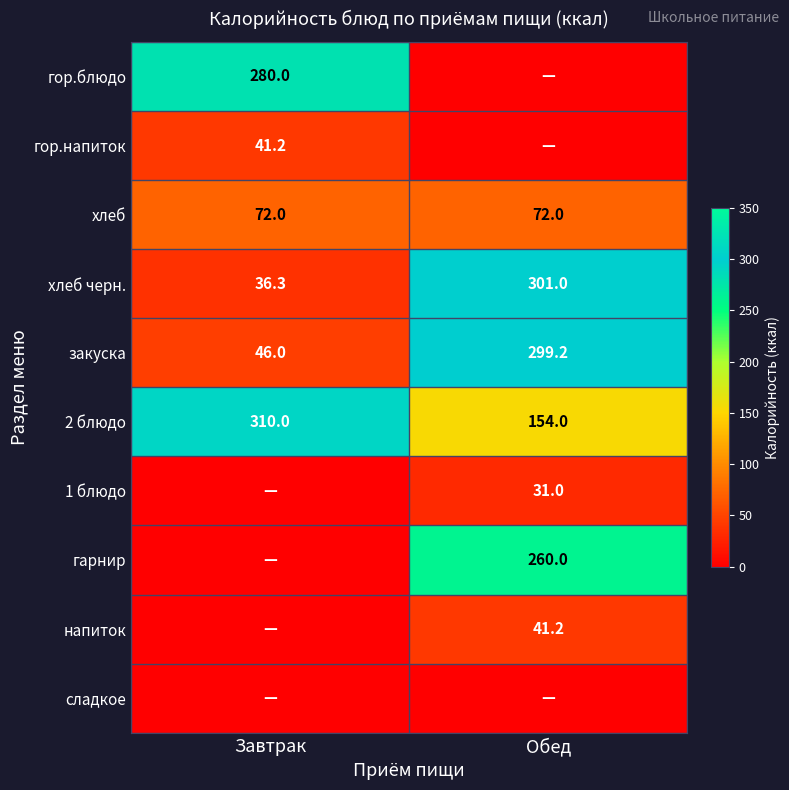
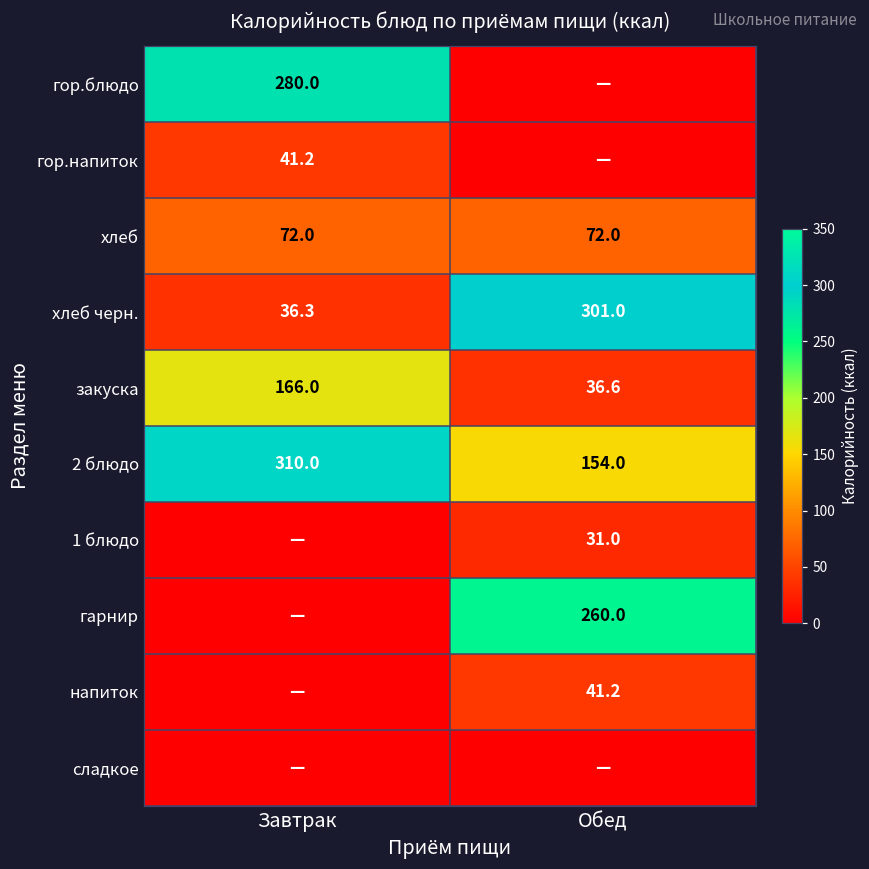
закуска, Завтрак: 46.0 -> 166.0
закуска, Обед: 299.2 -> 36.6
